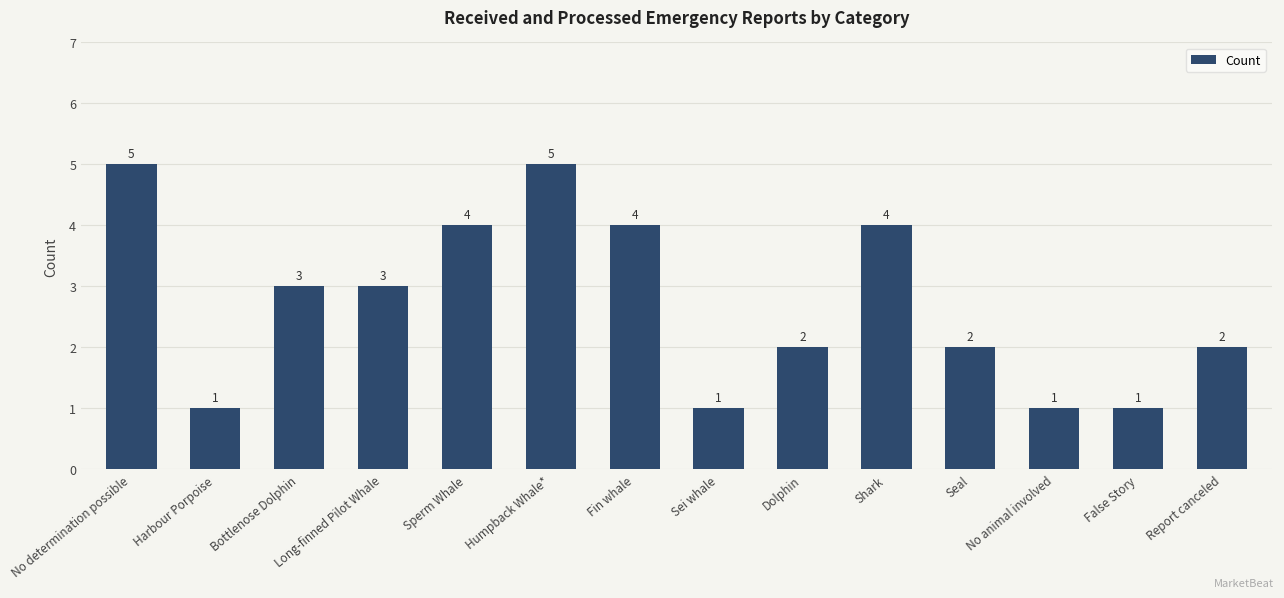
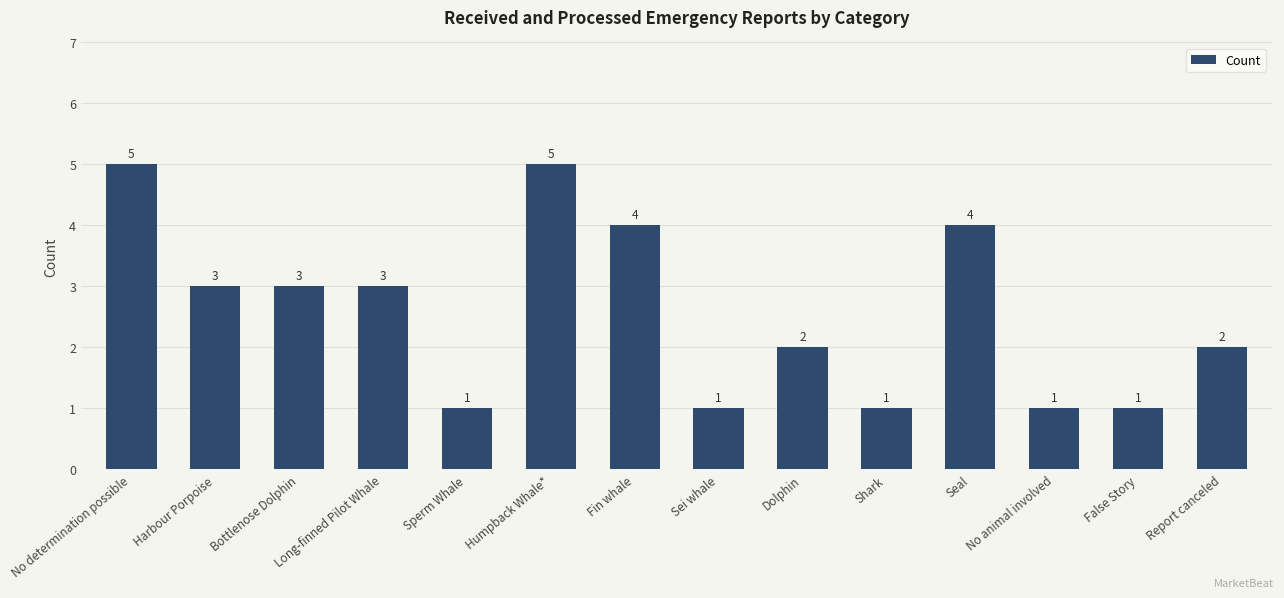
Harbour Porpoise: 1 -> 3
Sperm Whale: 4 -> 1
Shark: 4 -> 1
Seal: 2 -> 4
